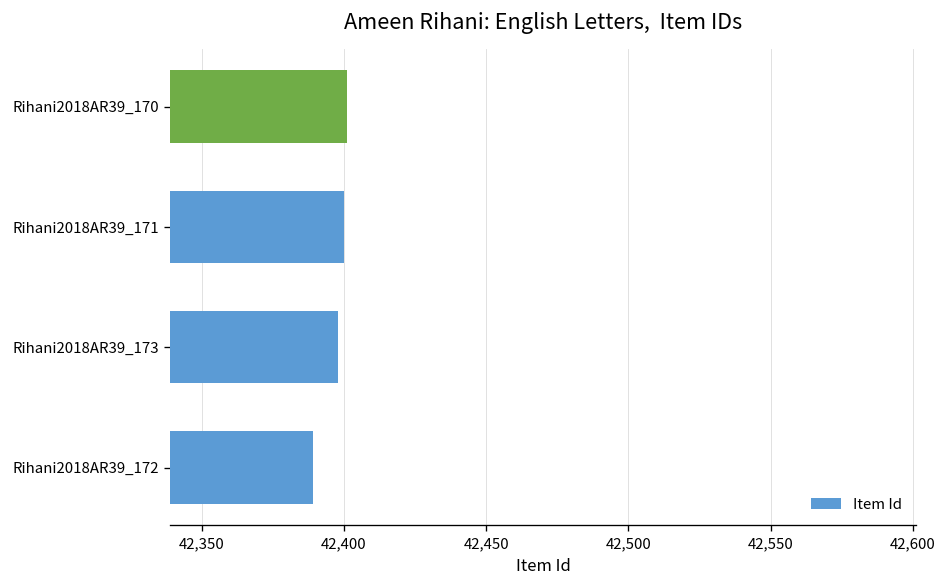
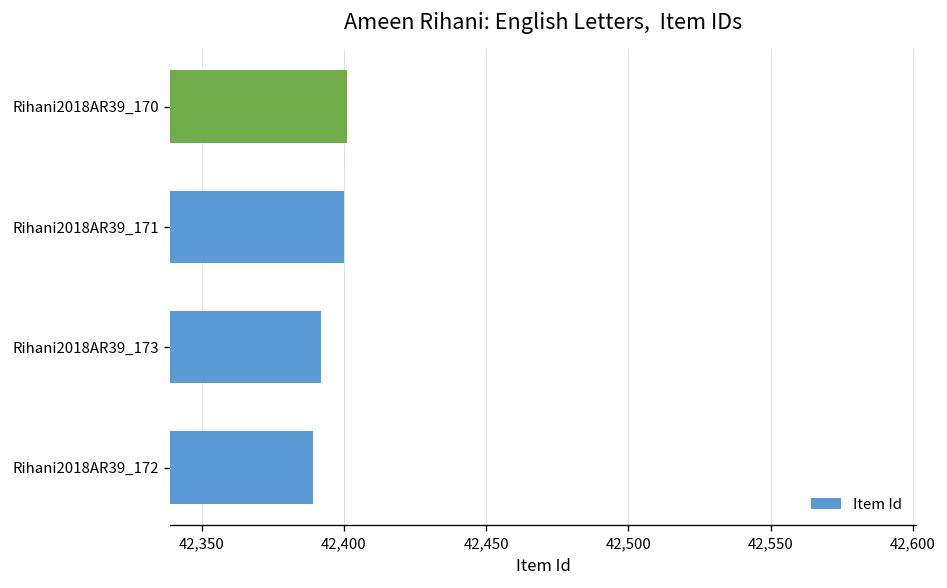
Rihani2018AR39_173: 42,398 -> 42,392
